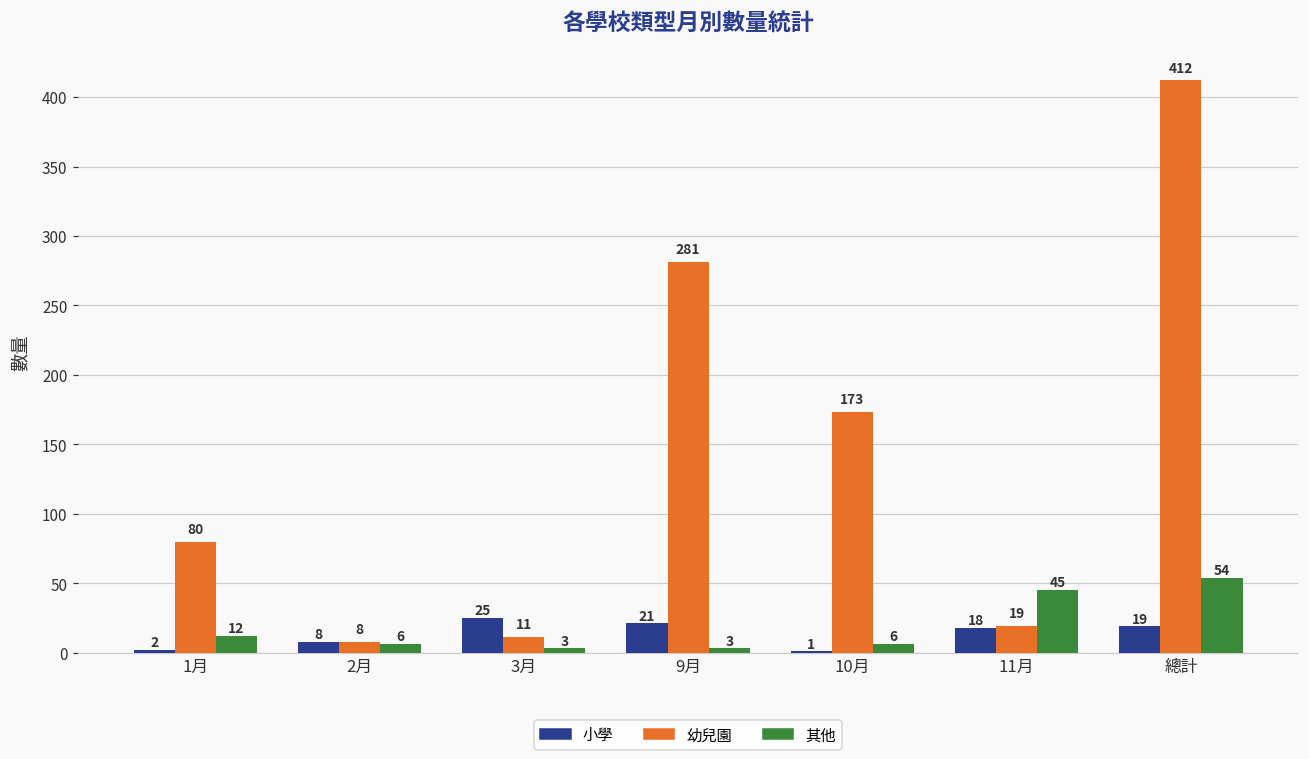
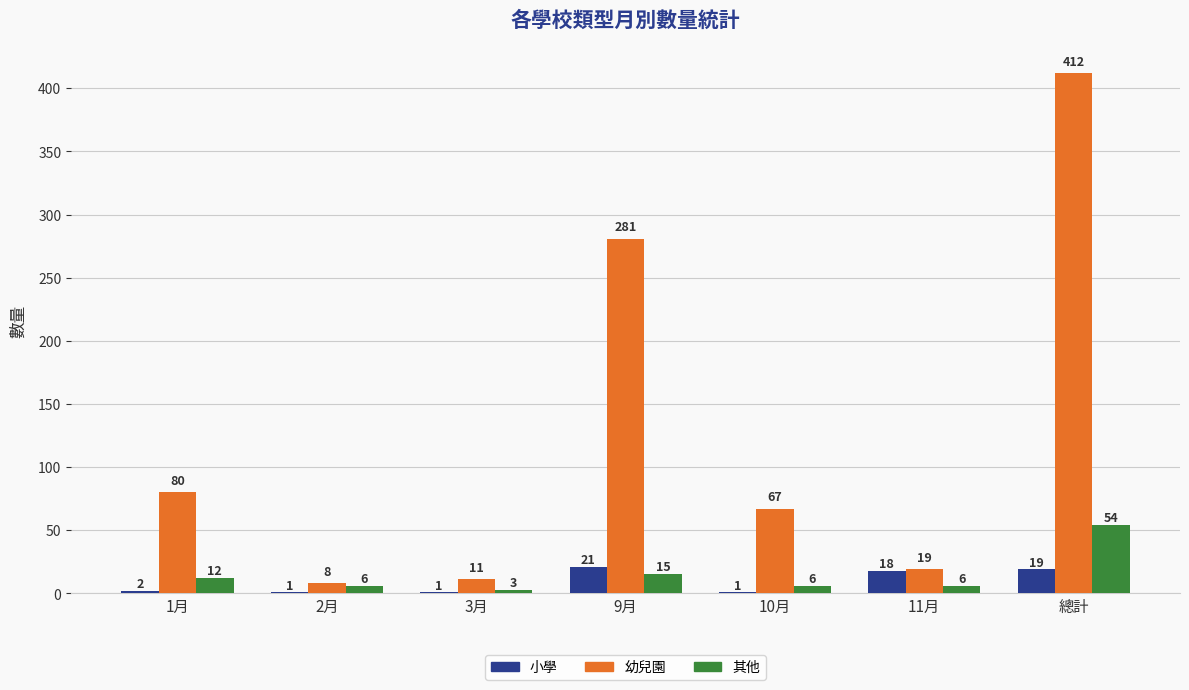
小學, 2月: 8 -> 1
小學, 3月: 25 -> 1
其他, 9月: 3 -> 15
幼兒園, 10月: 173 -> 67
其他, 11月: 45 -> 6
